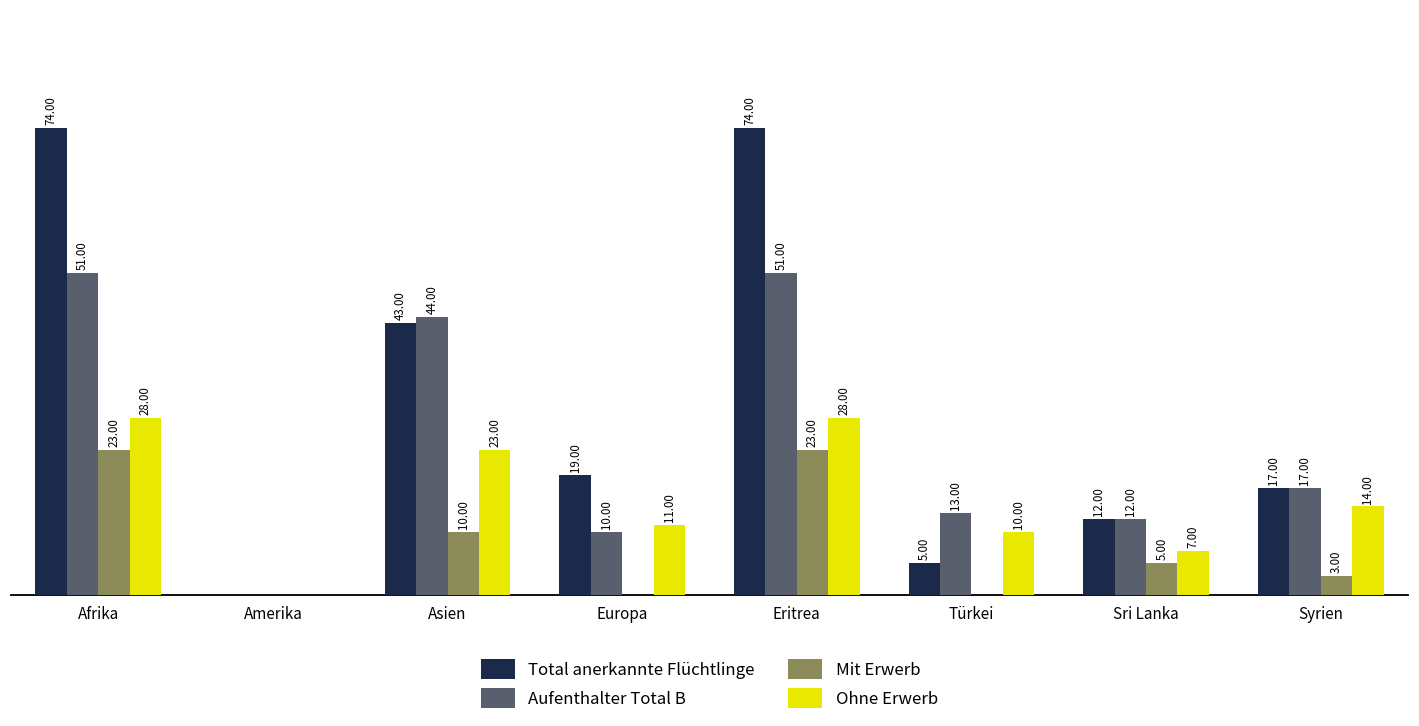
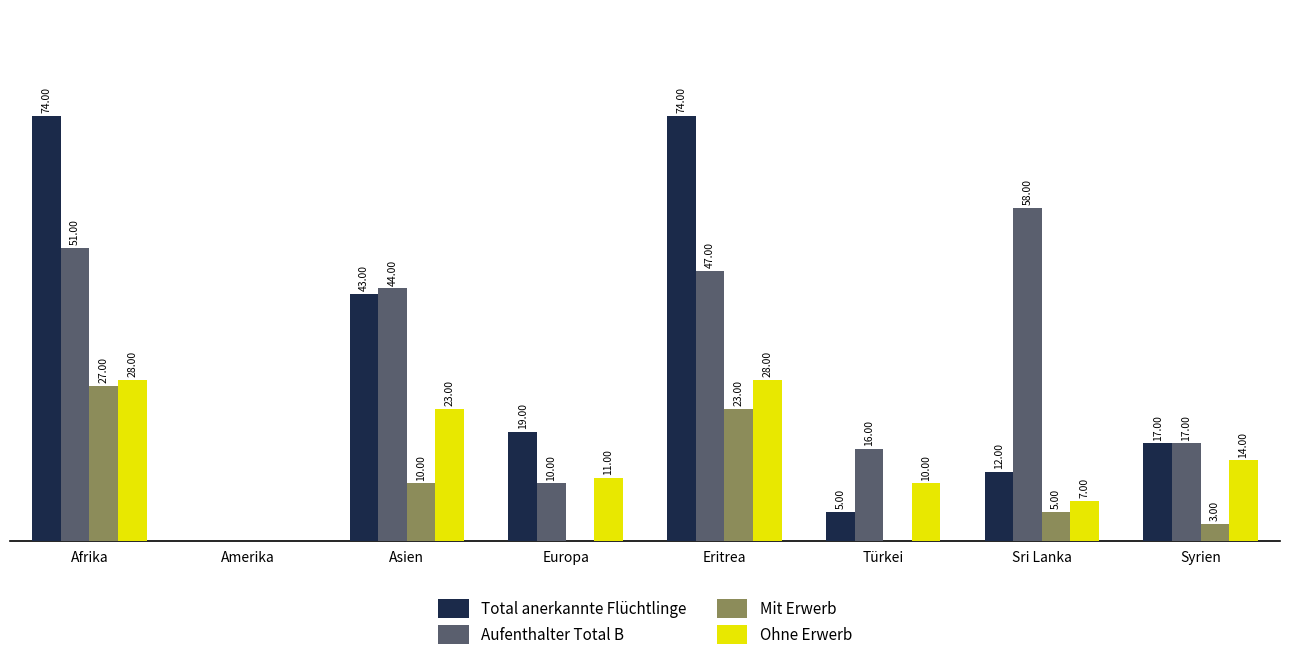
Mit Erwerb, Afrika: 23.00 -> 27.00
Aufenthalter Total B, Eritrea: 51.00 -> 47.00
Aufenthalter Total B, Türkei: 13.00 -> 16.00
Aufenthalter Total B, Sri Lanka: 12.00 -> 58.00
